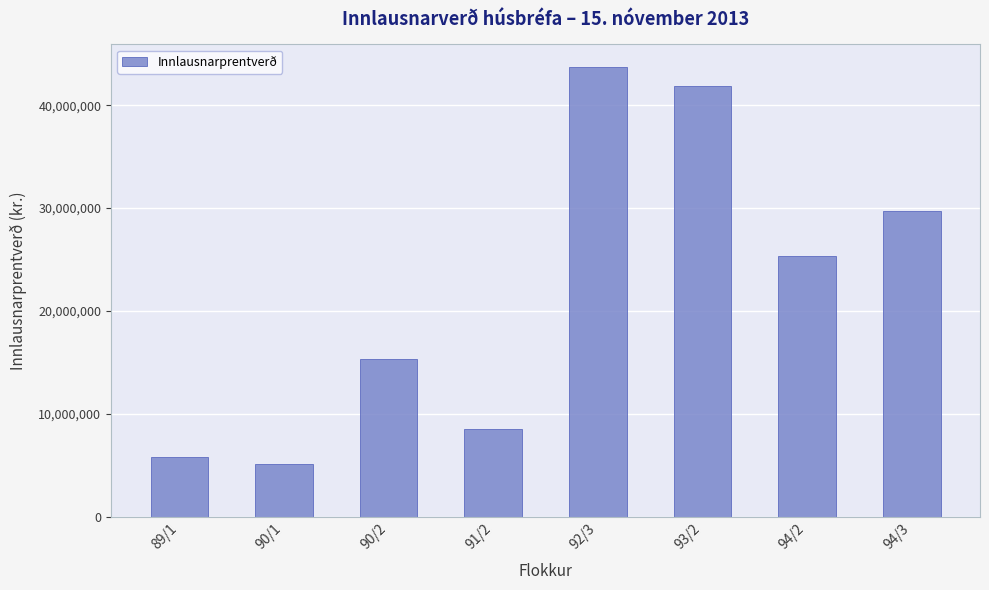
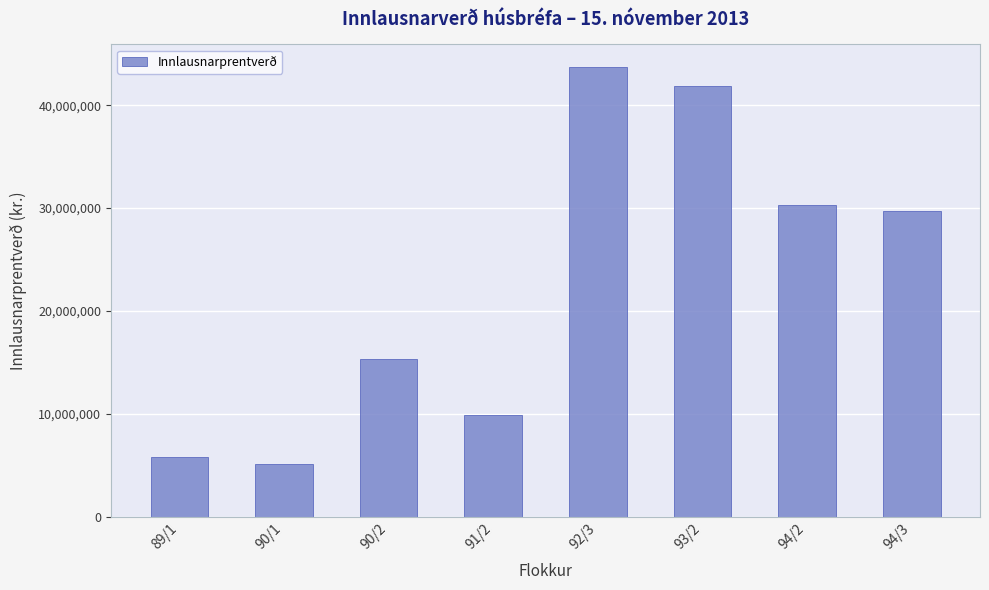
91/2: 8,500,000 -> 9,900,000
94/2: 25,300,000 -> 30,300,000
